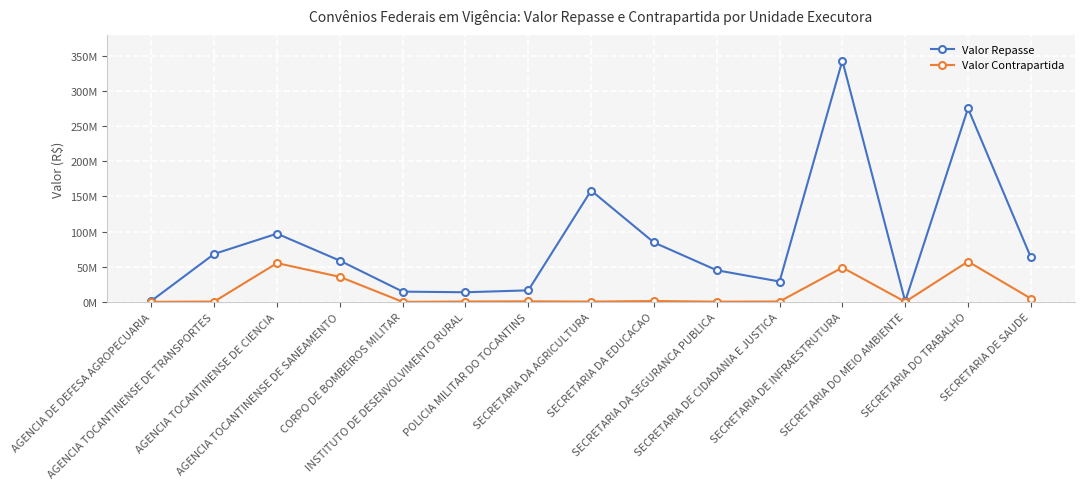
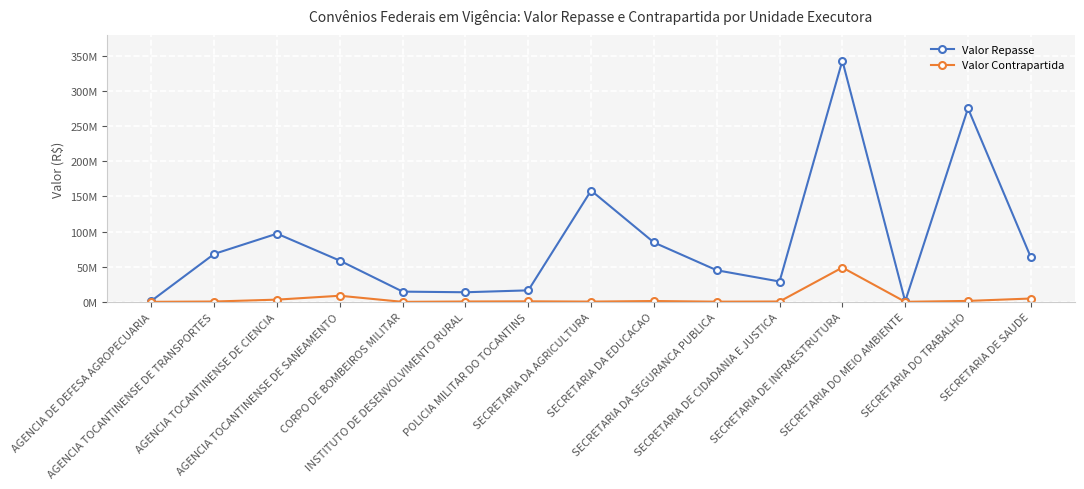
Valor Contrapartida, AGENCIA TOCANTINENSE DE CIENCIA: 60000000 -> 0
Valor Contrapartida, AGENCIA TOCANTINENSE DE SANEAMENTO: 40000000 -> 10000000
Valor Contrapartida, SECRETARIA DO TRABALHO: 60000000 -> 0
